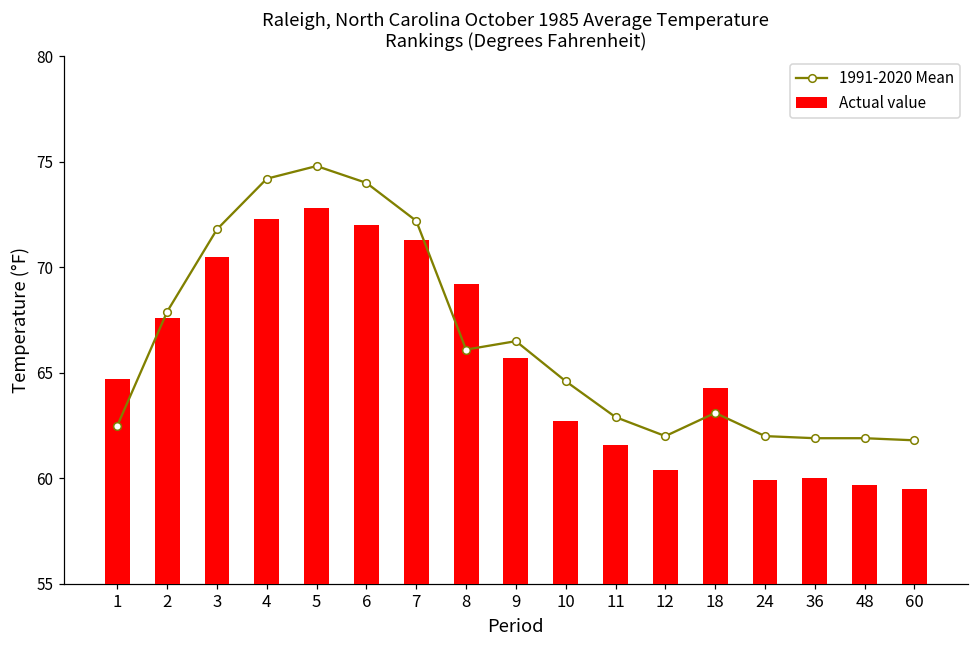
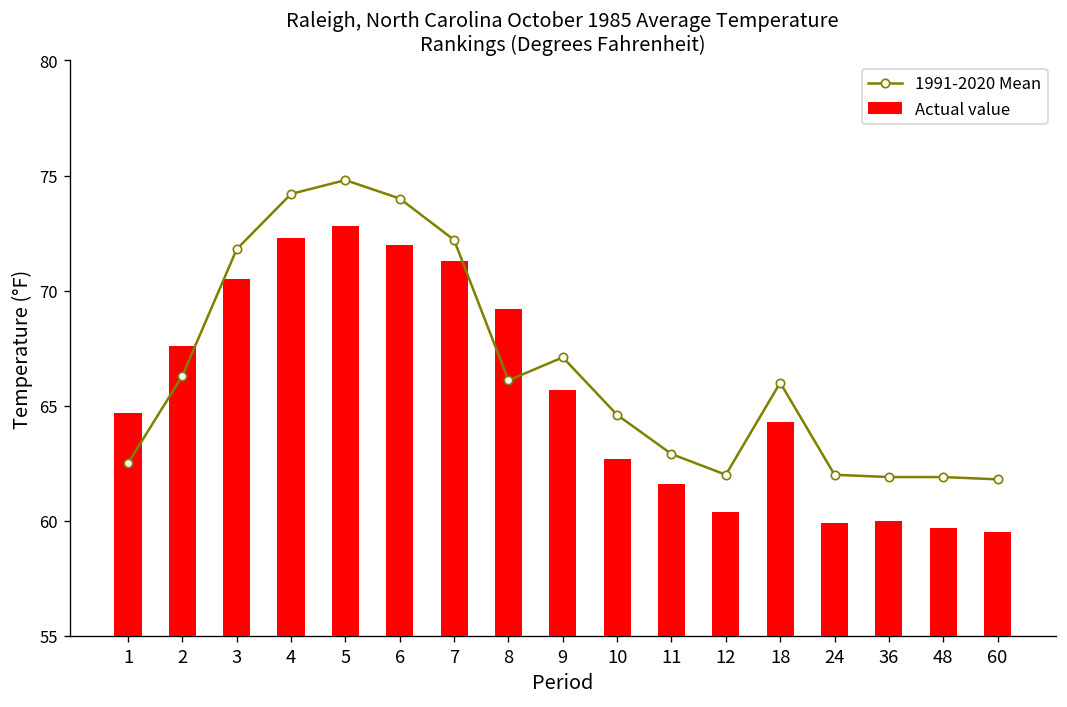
1991-2020 Mean, 2: 67.9 -> 66.3
1991-2020 Mean, 9: 66.5 -> 67.1
1991-2020 Mean, 18: 63.1 -> 66.0
